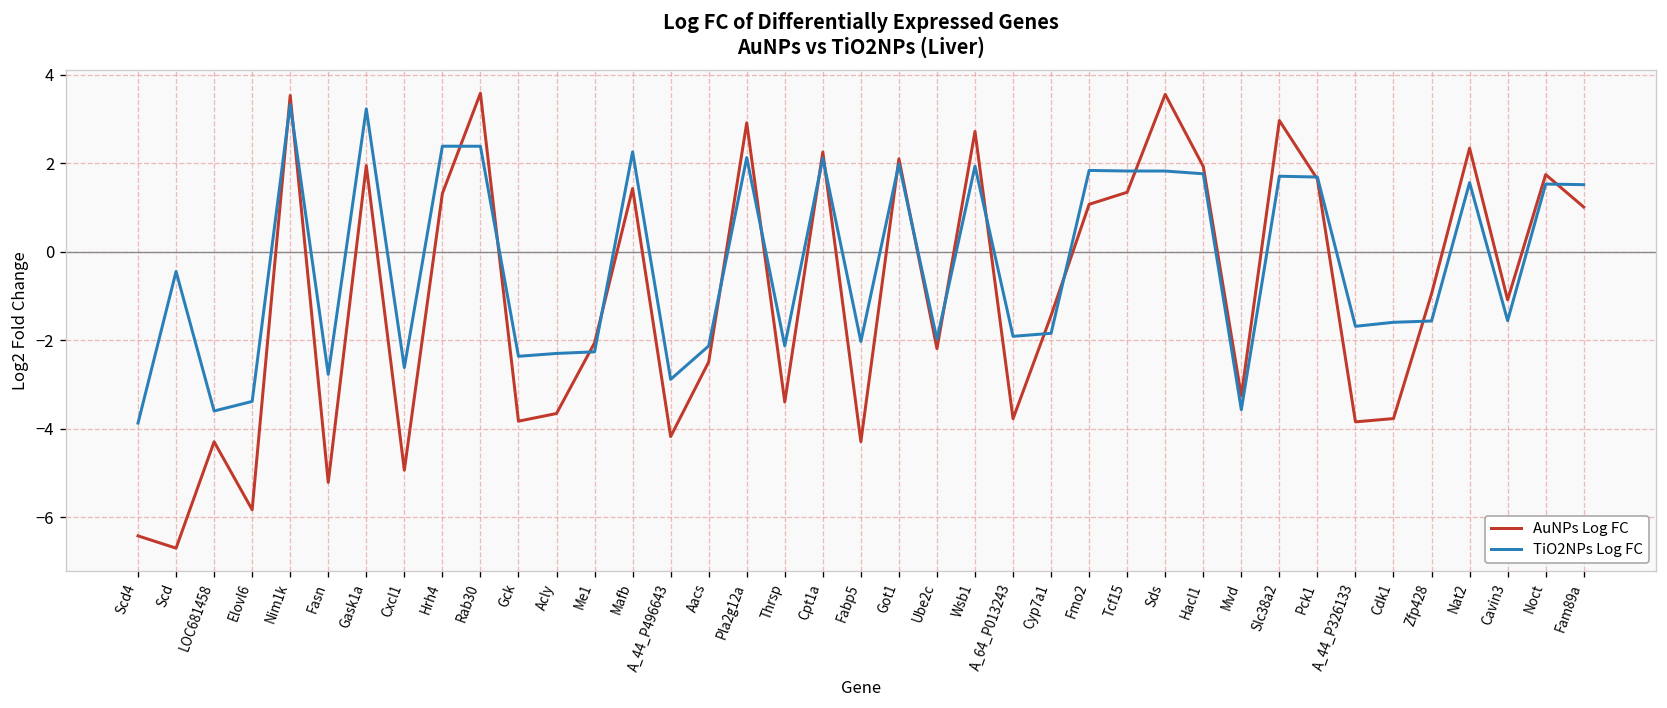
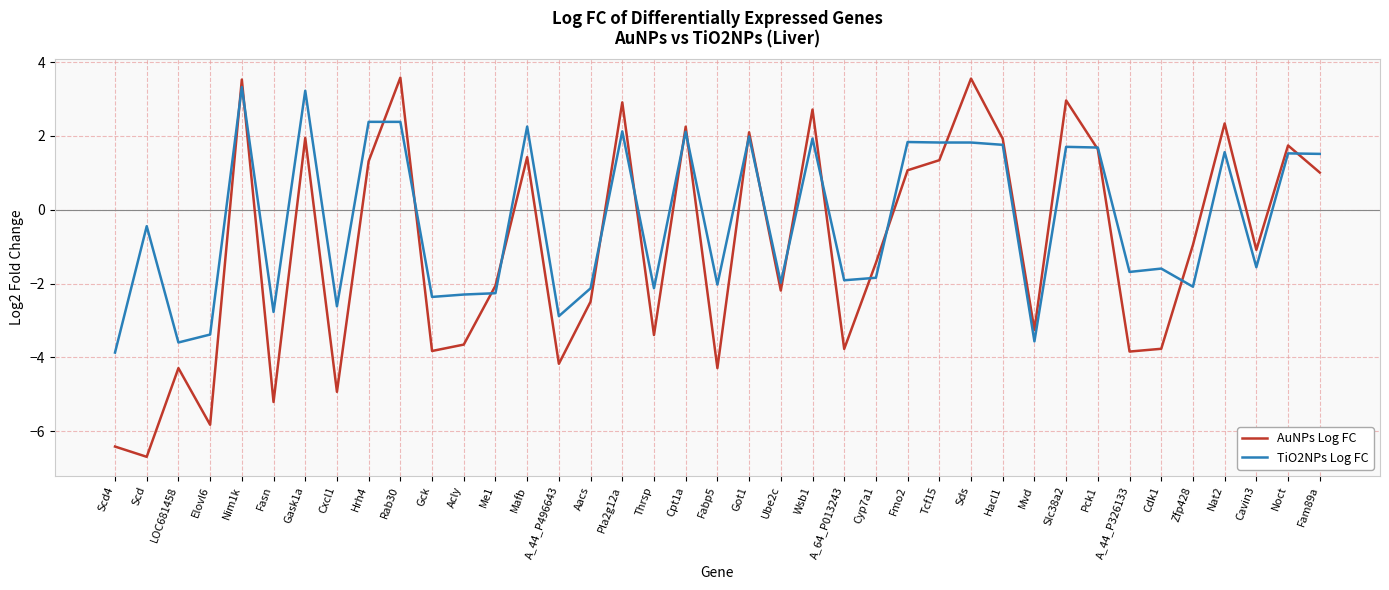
TiO2NPs Log FC, Zfp428: -1.6 -> -2.1
